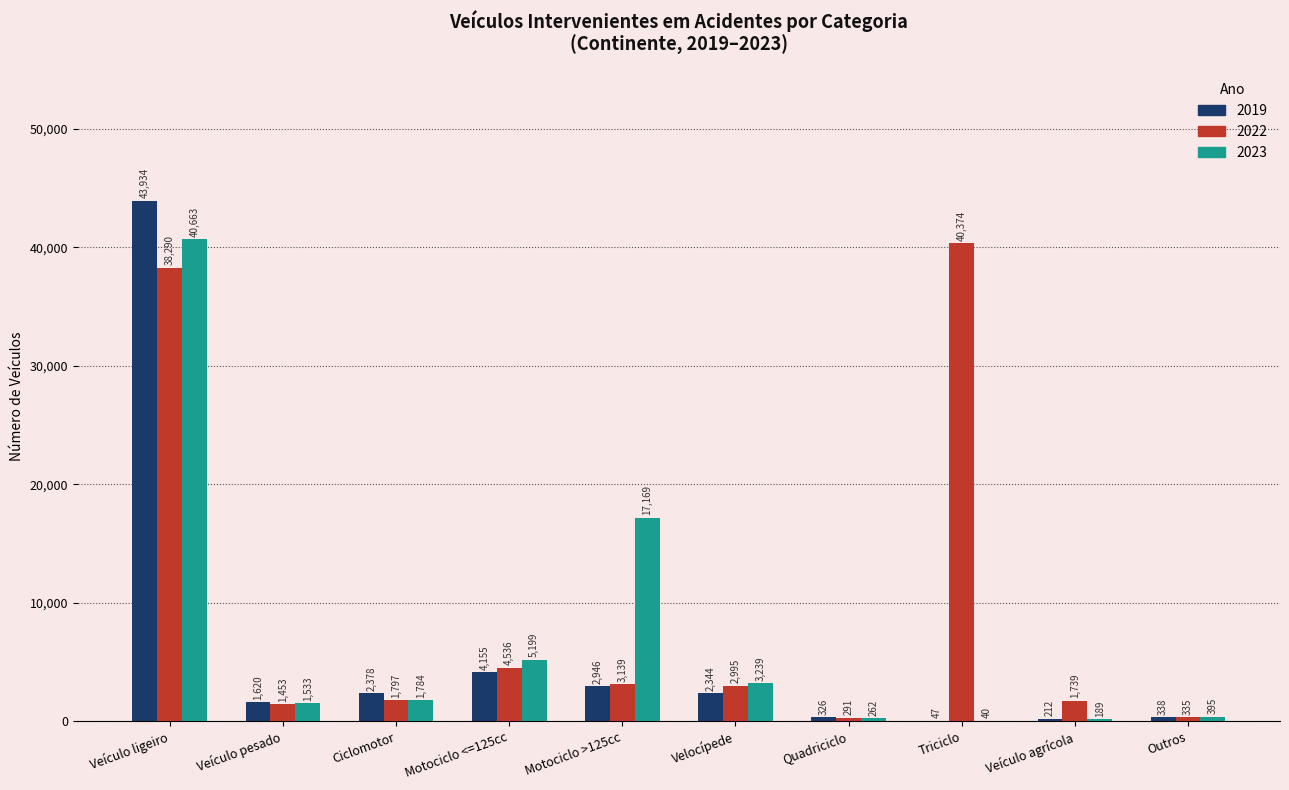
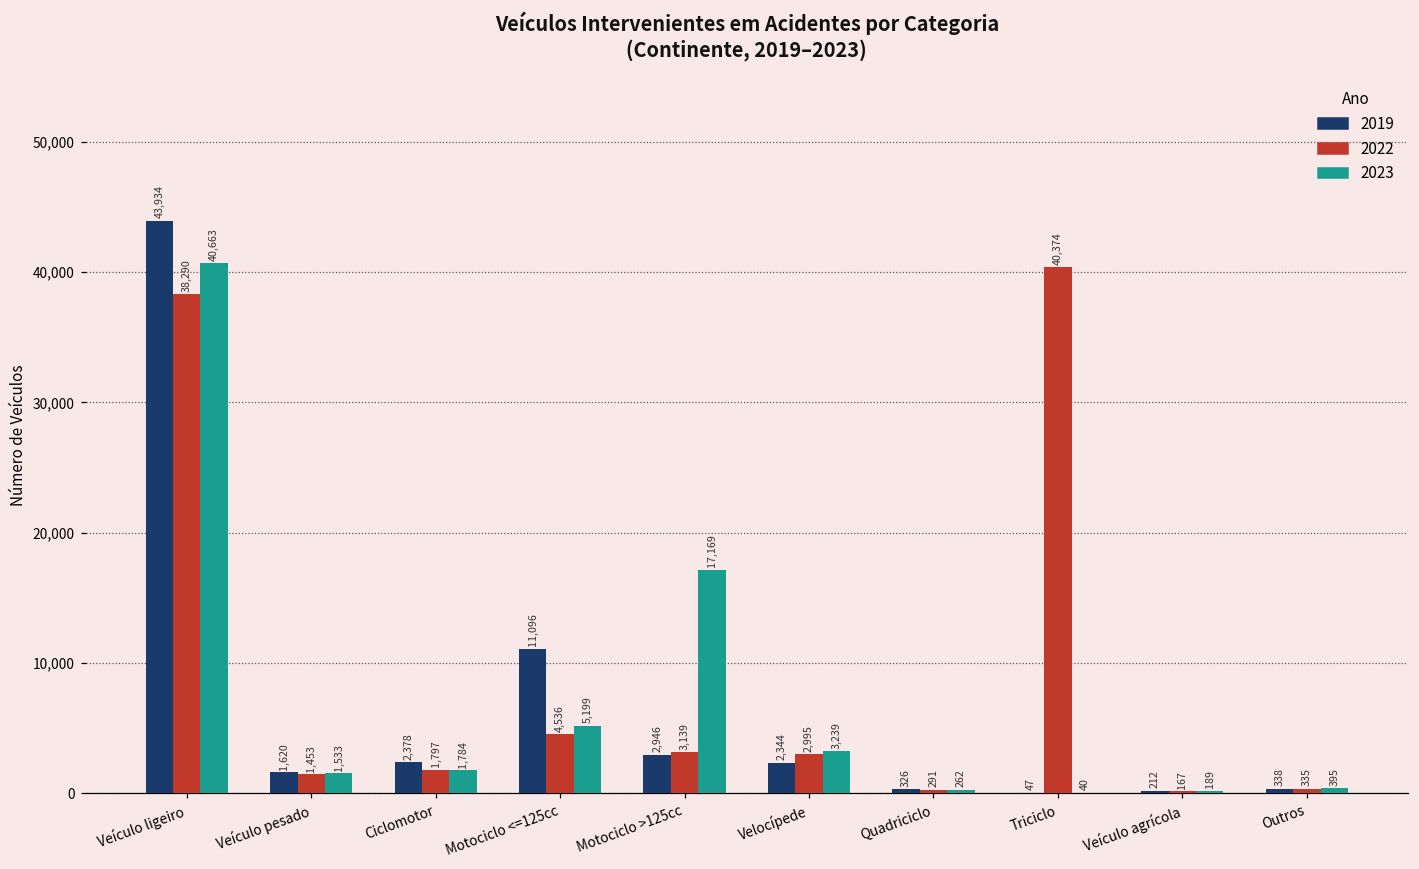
2019, Motociclo <=125cc: 4,155 -> 11,096
2022, Veículo agrícola: 1,739 -> 167
